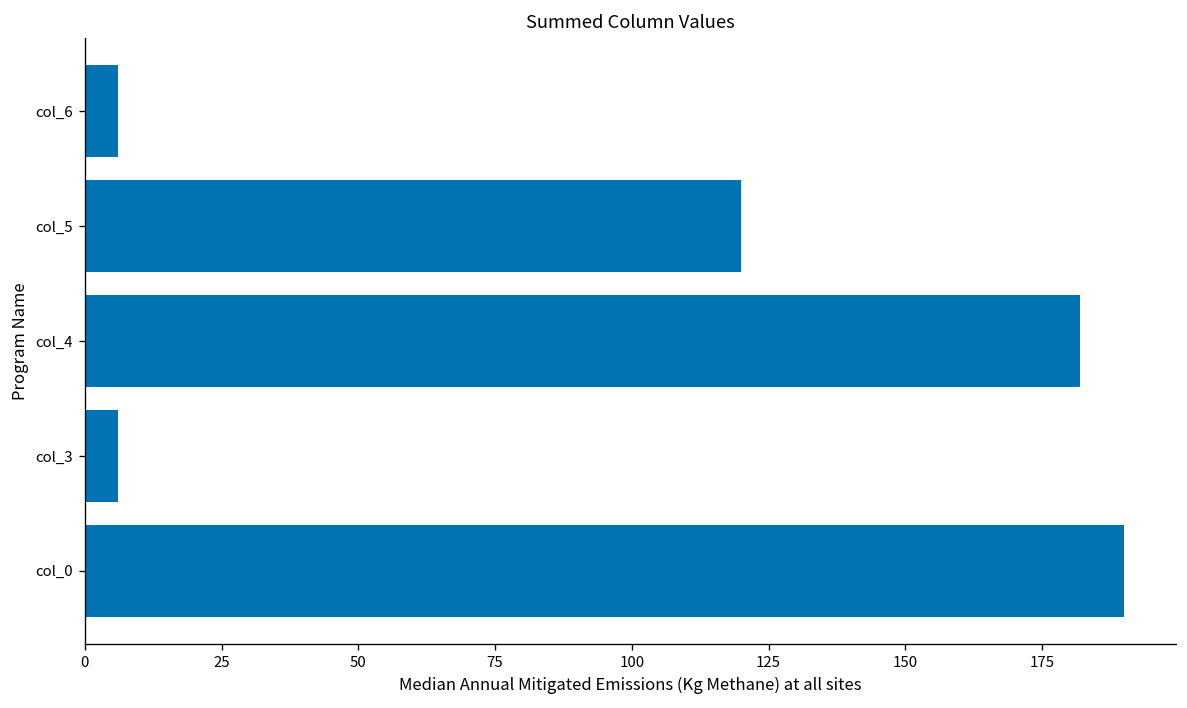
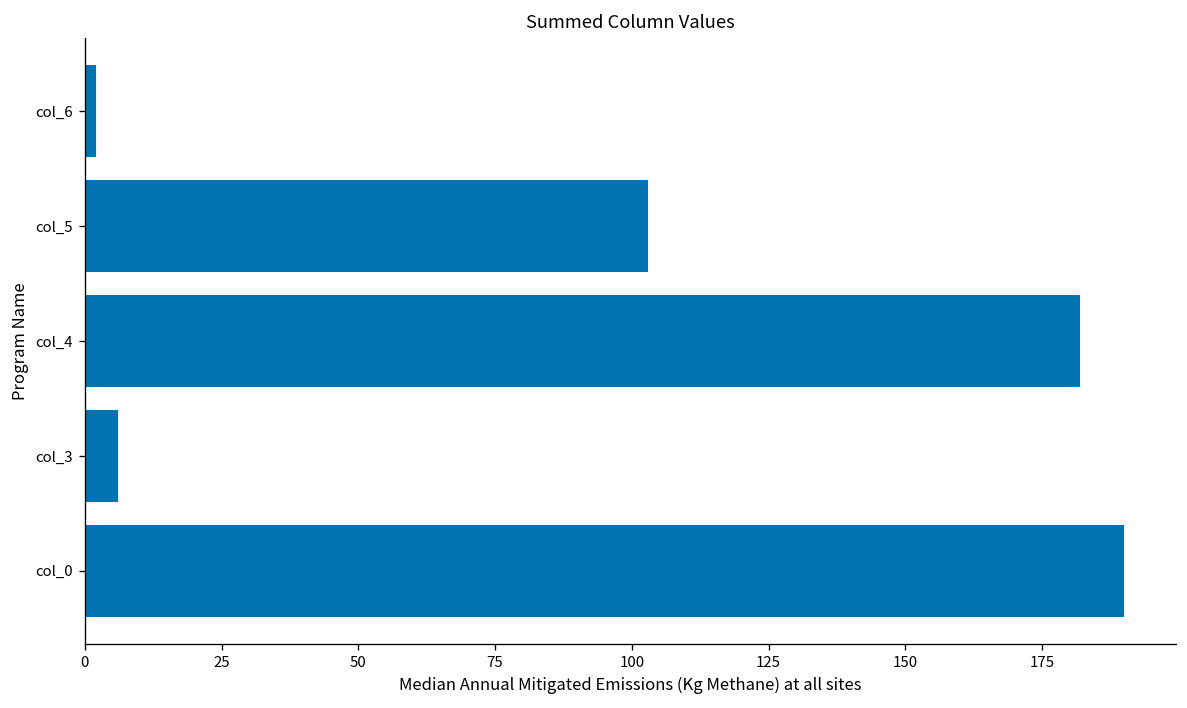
col_6: 6 -> 2
col_5: 120 -> 103
